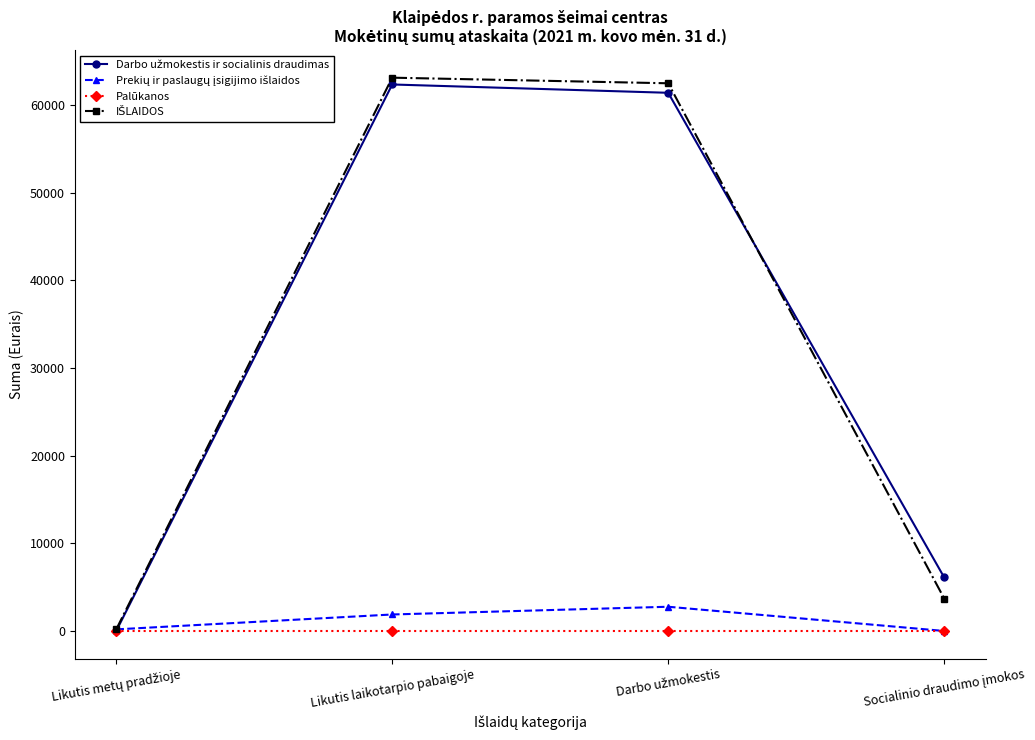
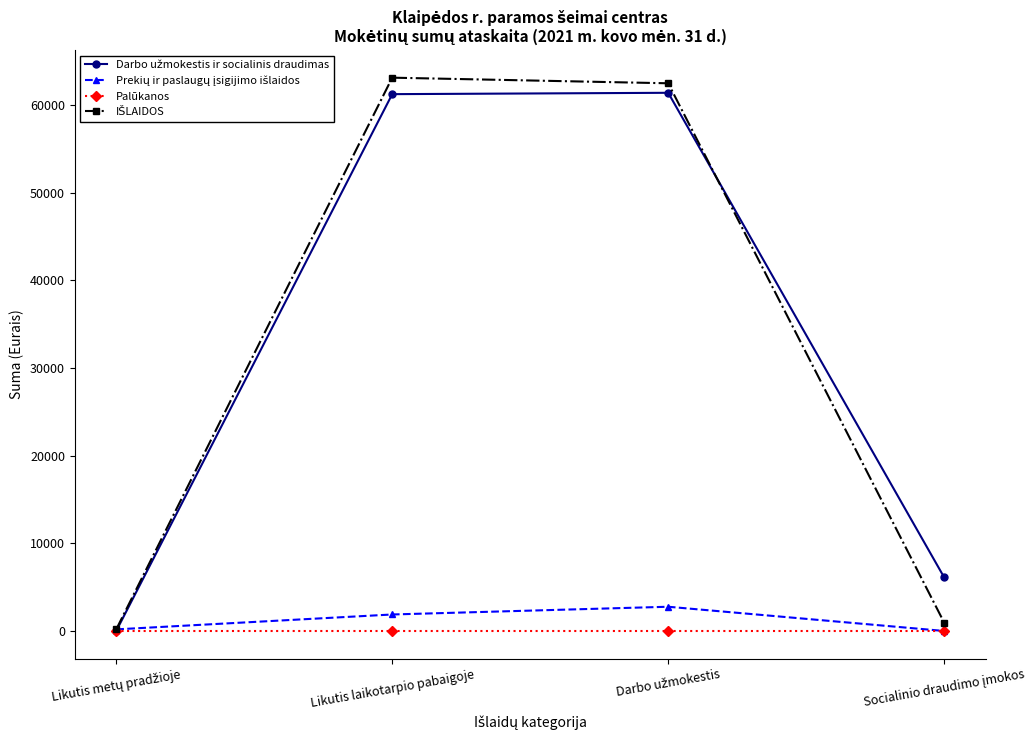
Darbo užmokestis ir socialinis draudimas, Likutis laikotarpio pabaigoje: 62000 -> 61000
IŠLAIDOS, Socialinio draudimo įmokos: 4000 -> 1000
